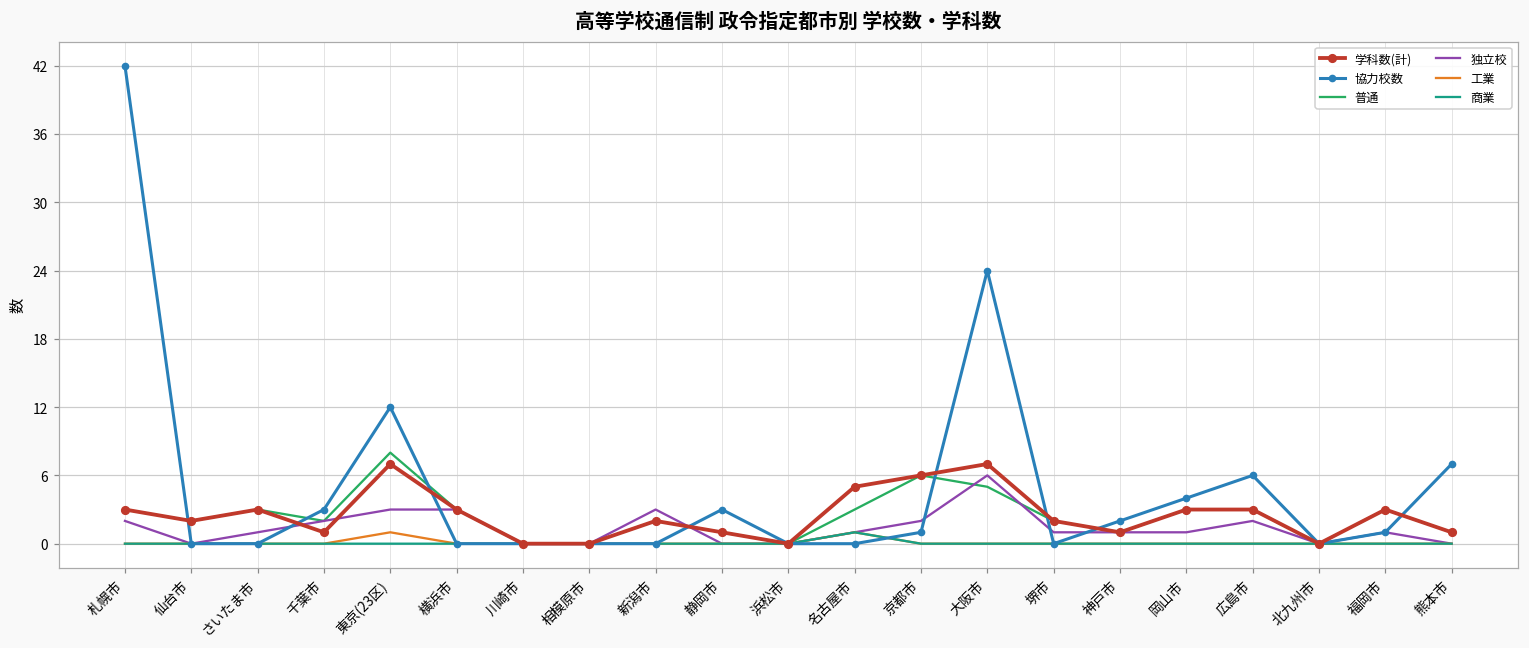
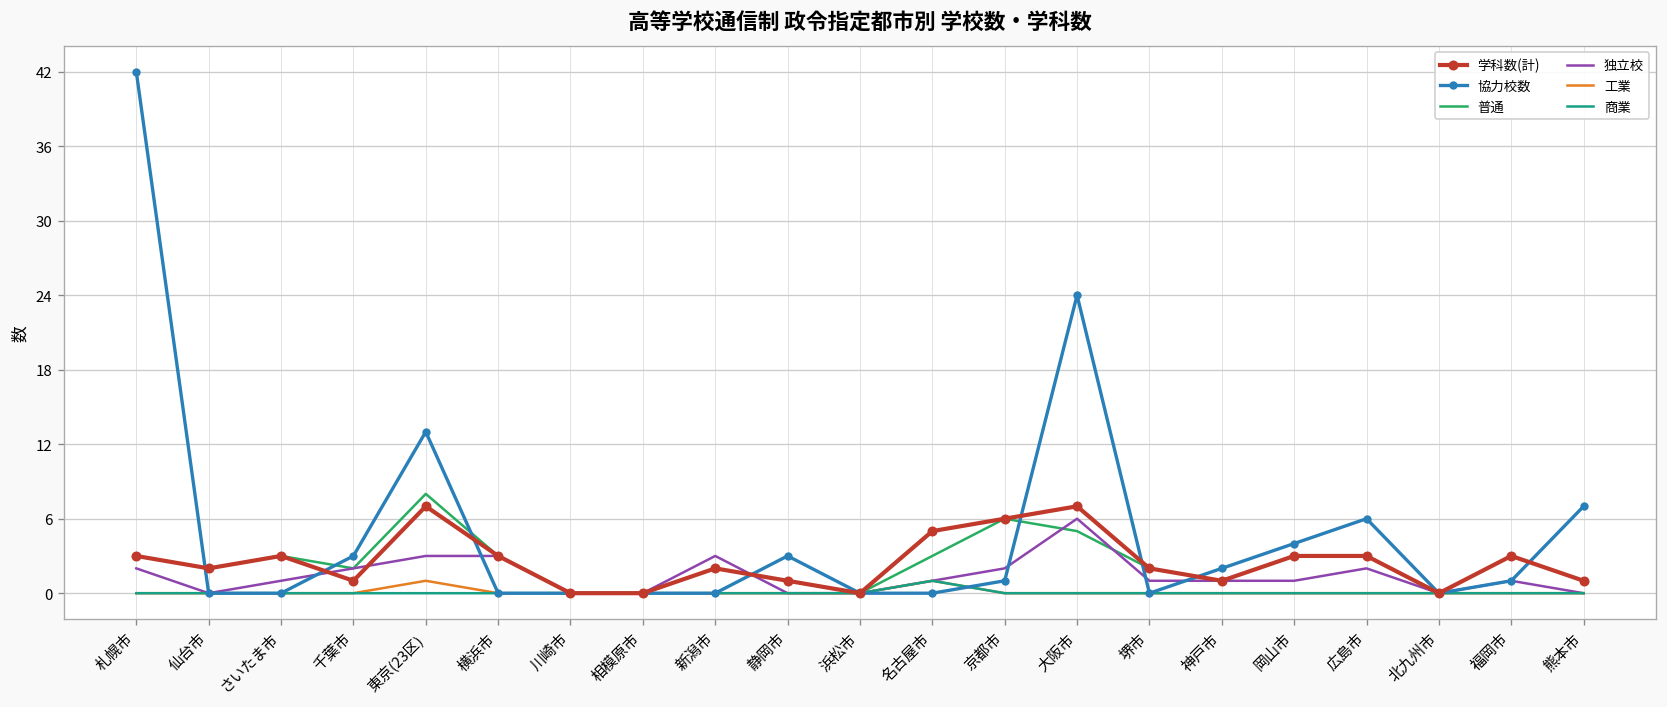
協力校数, 東京(23区): 12 -> 13
